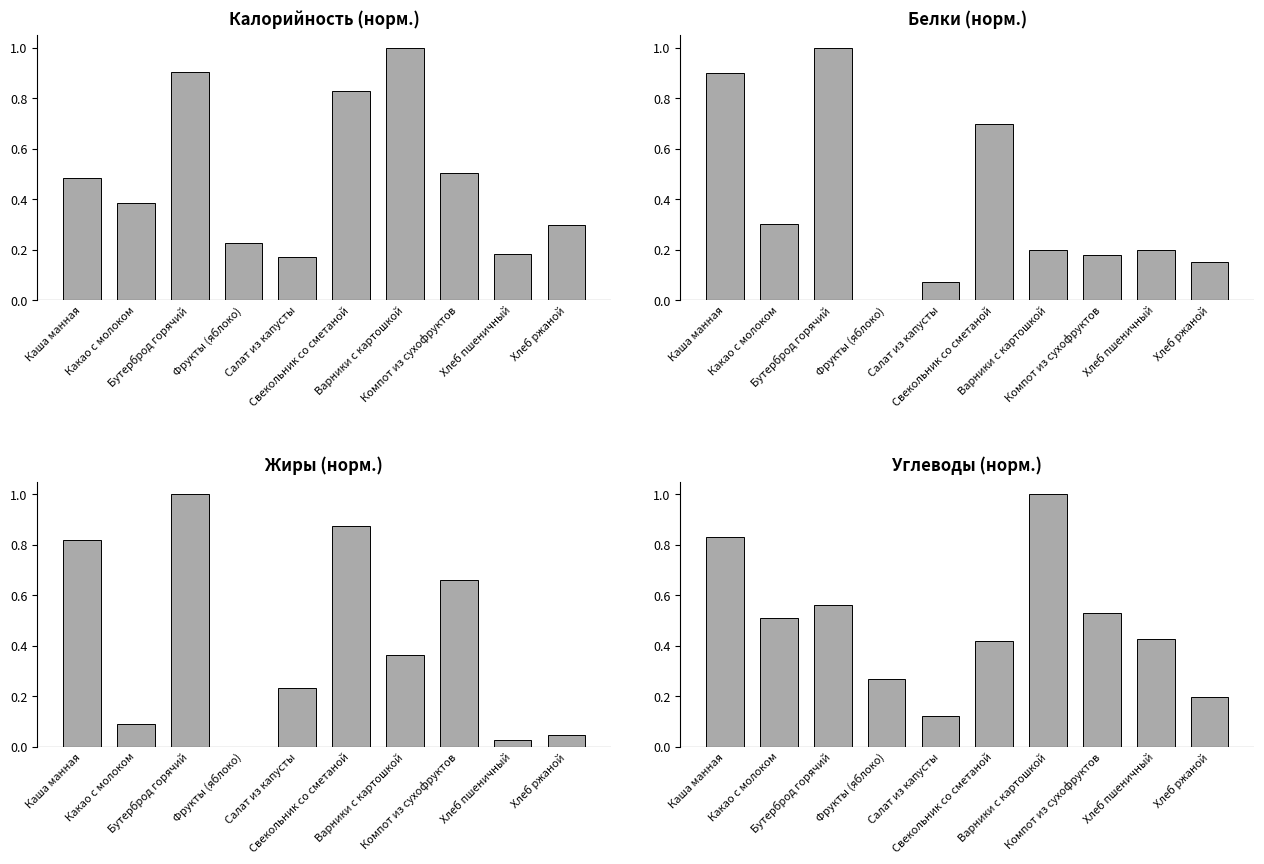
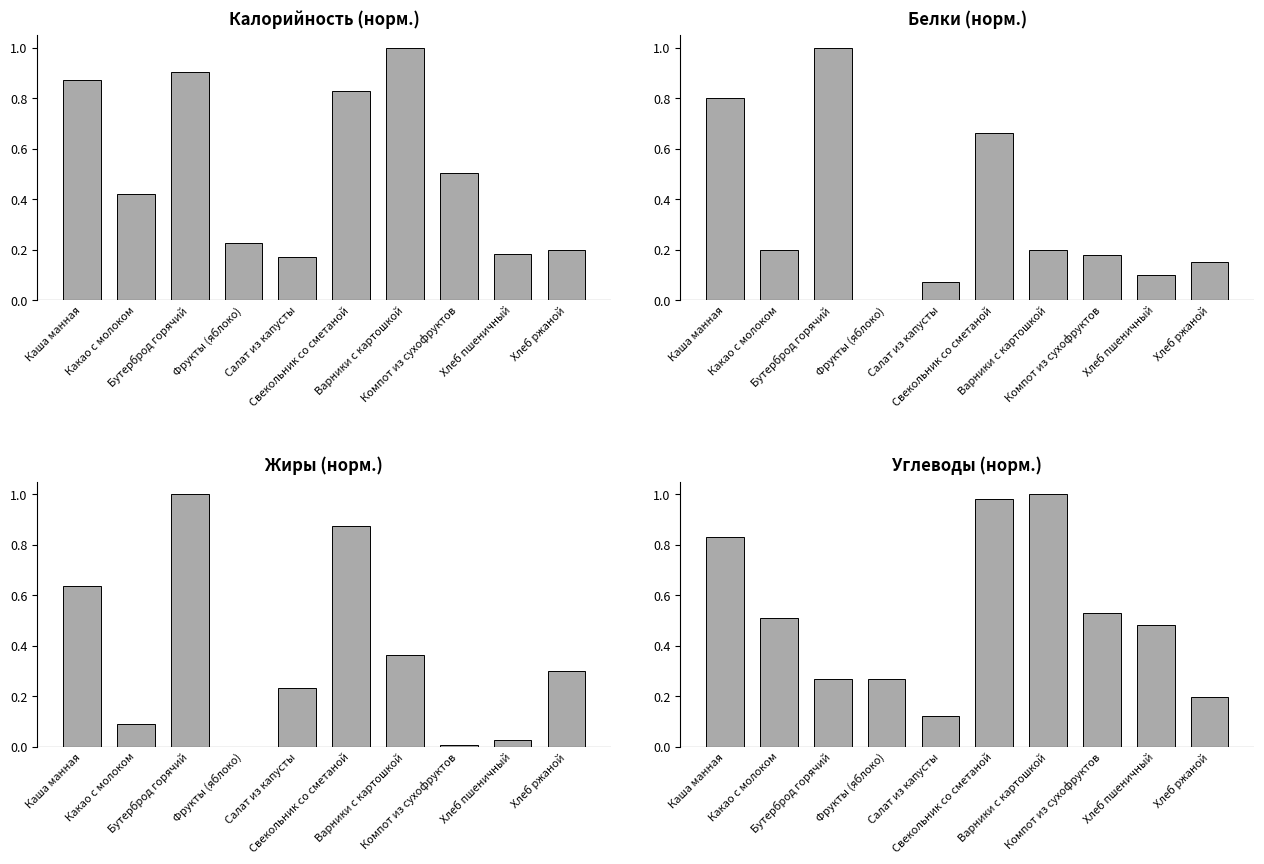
Калорийность (норм.), Каша манная: 0.48 -> 0.87
Калорийность (норм.), Какао с молоком: 0.39 -> 0.42
Калорийность (норм.), Хлеб ржаной: 0.30 -> 0.20
Белки (норм.), Каша манная: 0.90 -> 0.80
Белки (норм.), Какао с молоком: 0.30 -> 0.20
Белки (норм.), Свекольник со сметаной: 0.70 -> 0.66
Белки (норм.), Хлеб пшеничный: 0.20 -> 0.10
Жиры (норм.), Каша манная: 0.82 -> 0.64
Жиры (норм.), Компот из сухофруктов: 0.66 -> 0.00
Жиры (норм.), Хлеб ржаной: 0.05 -> 0.30
Углеводы (норм.), Бутерброд горячий: 0.56 -> 0.27
Углеводы (норм.), Свекольник со сметаной: 0.42 -> 0.98
Углеводы (норм.), Хлеб пшеничный: 0.43 -> 0.48
